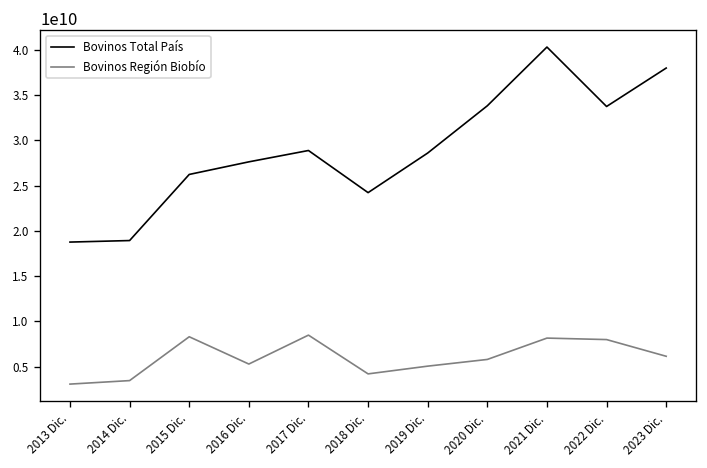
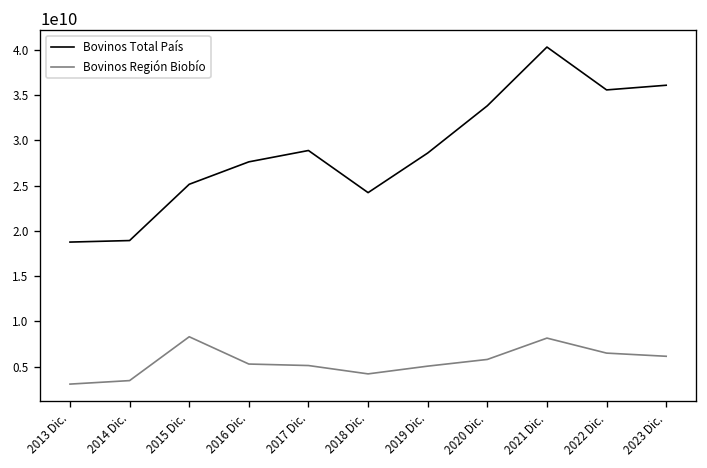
Bovinos Total País, 2015 Dic.: 26000000000 -> 25000000000
Bovinos Región Biobío, 2017 Dic.: 8000000000 -> 5000000000
Bovinos Total País, 2022 Dic.: 34000000000 -> 36000000000
Bovinos Región Biobío, 2022 Dic.: 8000000000 -> 6000000000
Bovinos Total País, 2023 Dic.: 38000000000 -> 36000000000
